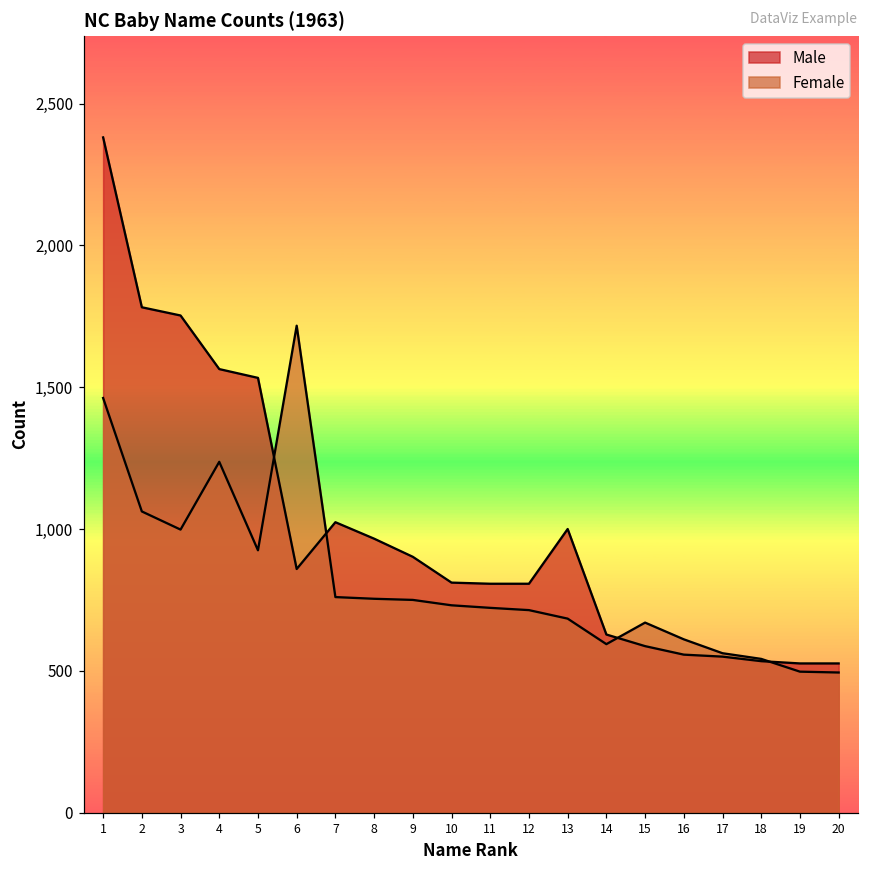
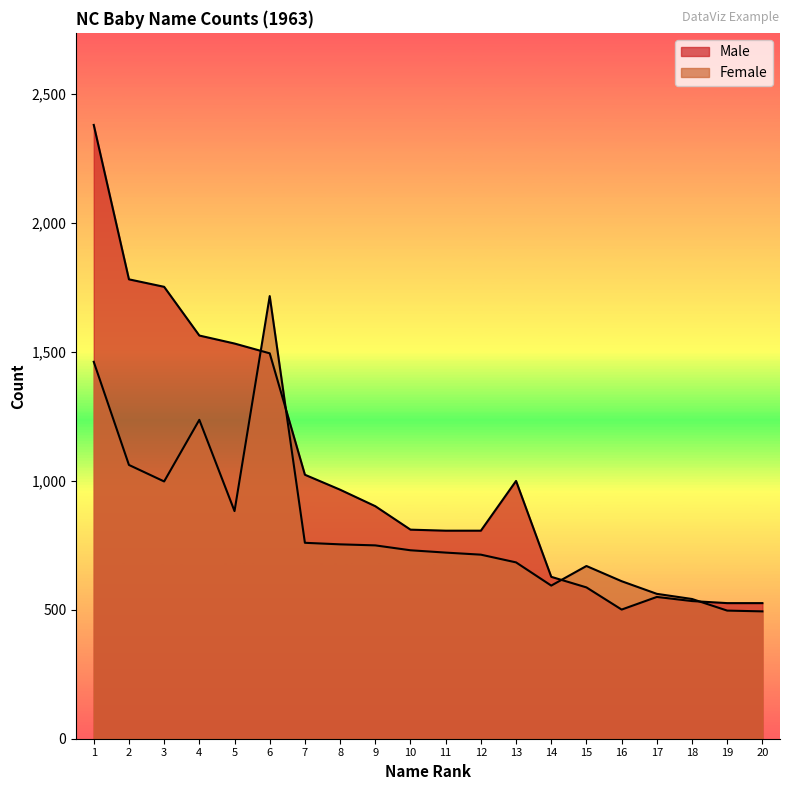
Female, 5: 930 -> 880
Male, 6: 860 -> 1,500
Male, 16: 560 -> 500
